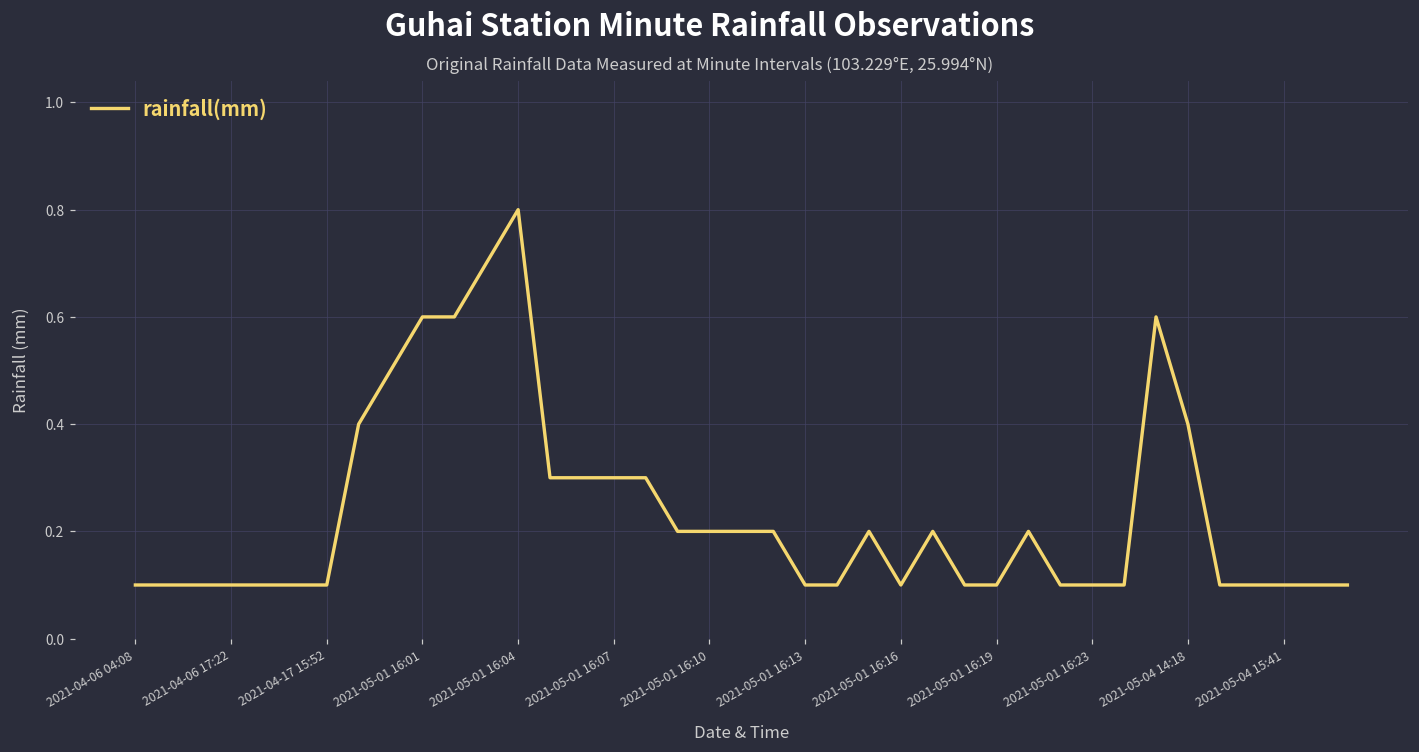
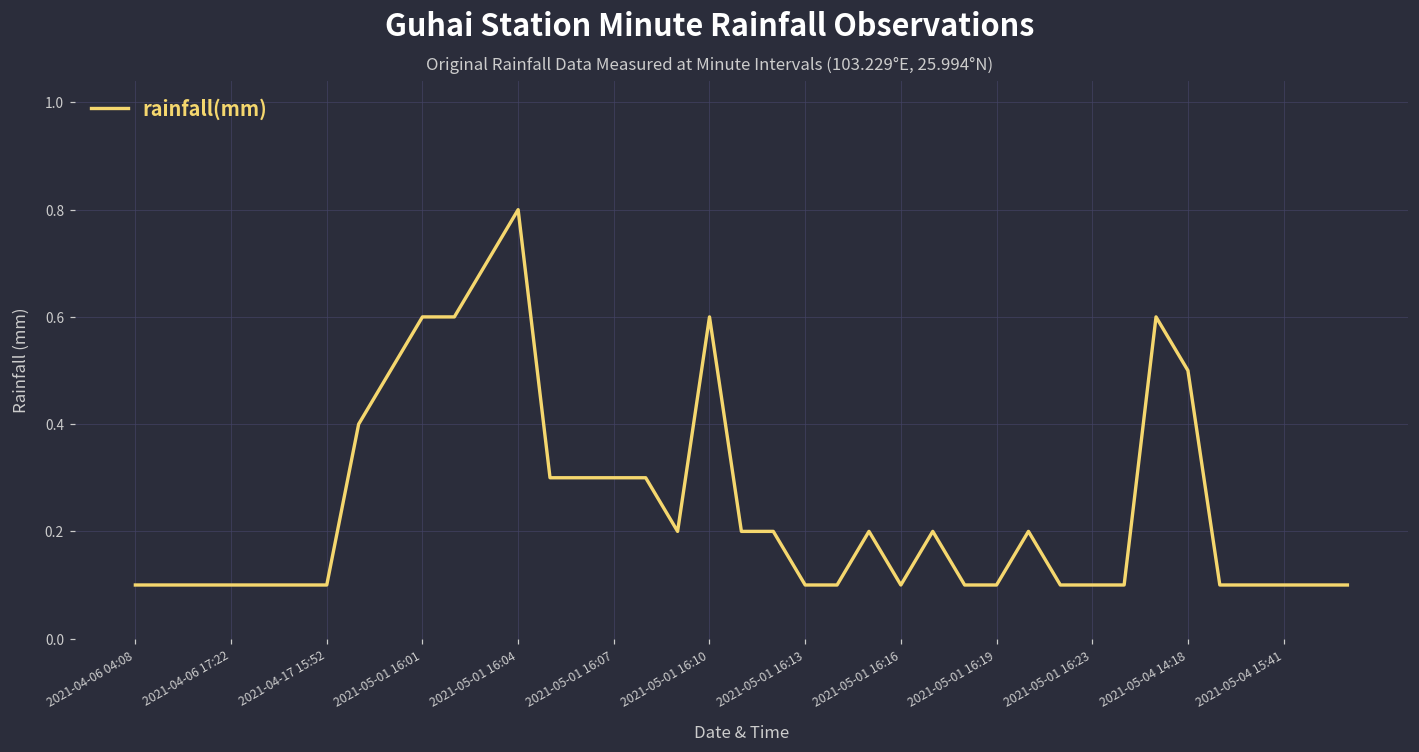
2021-05-01 16:10: 0.2 -> 0.6
2021-05-04 14:18: 0.4 -> 0.5
